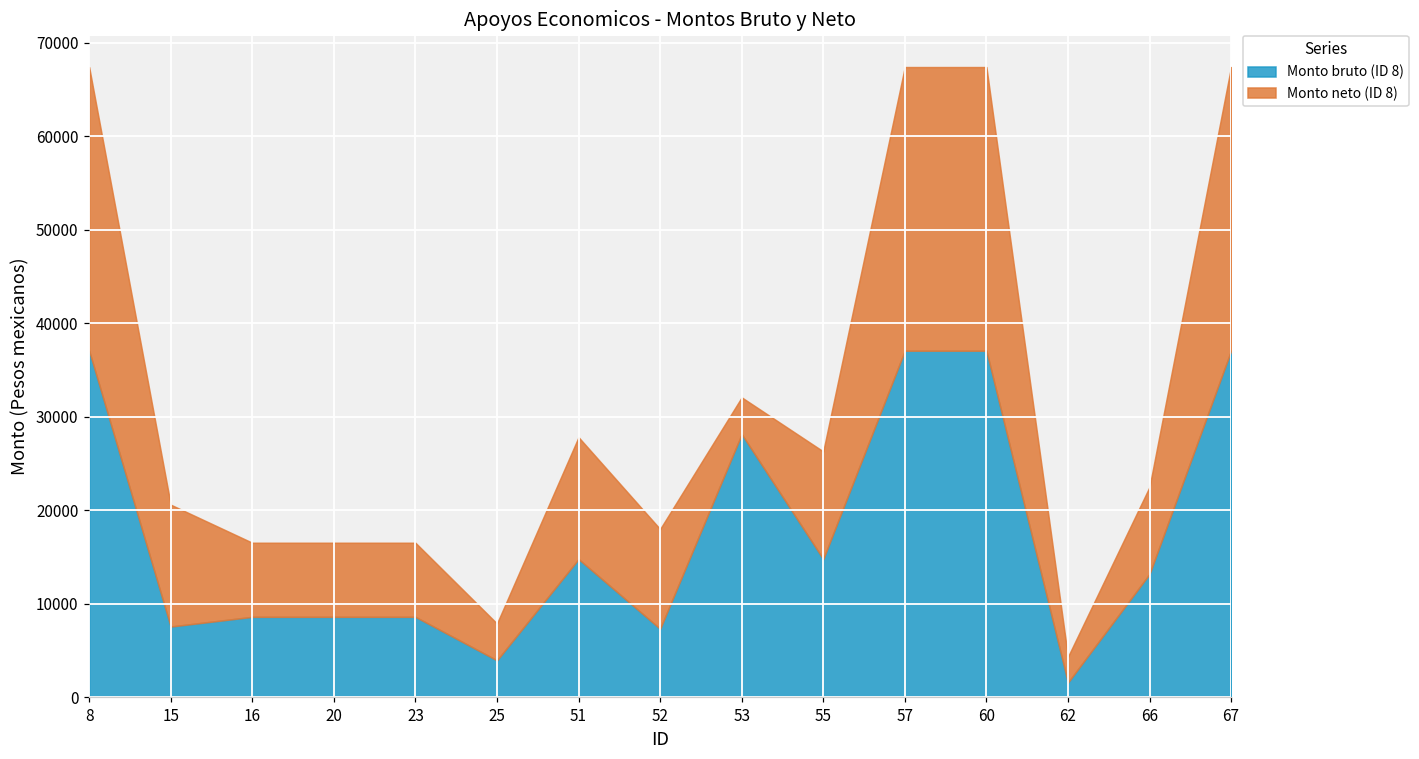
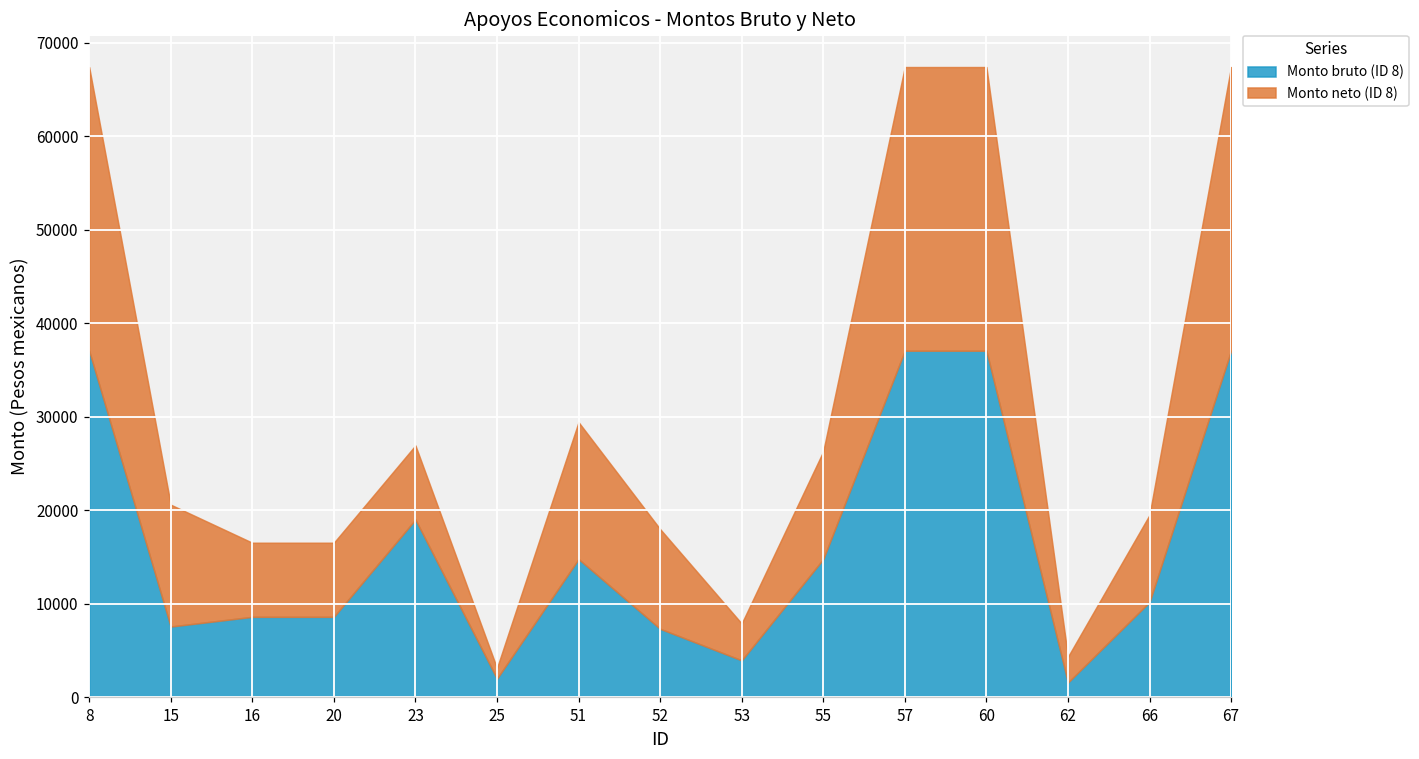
Monto bruto (ID 8), 23: 9000 -> 19000
Monto bruto (ID 8), 25: 4000 -> 2000
Monto neto (ID 8), 25: 4000 -> 1000
Monto neto (ID 8), 51: 13000 -> 15000
Monto bruto (ID 8), 53: 28000 -> 4000
Monto bruto (ID 8), 66: 13000 -> 10000
